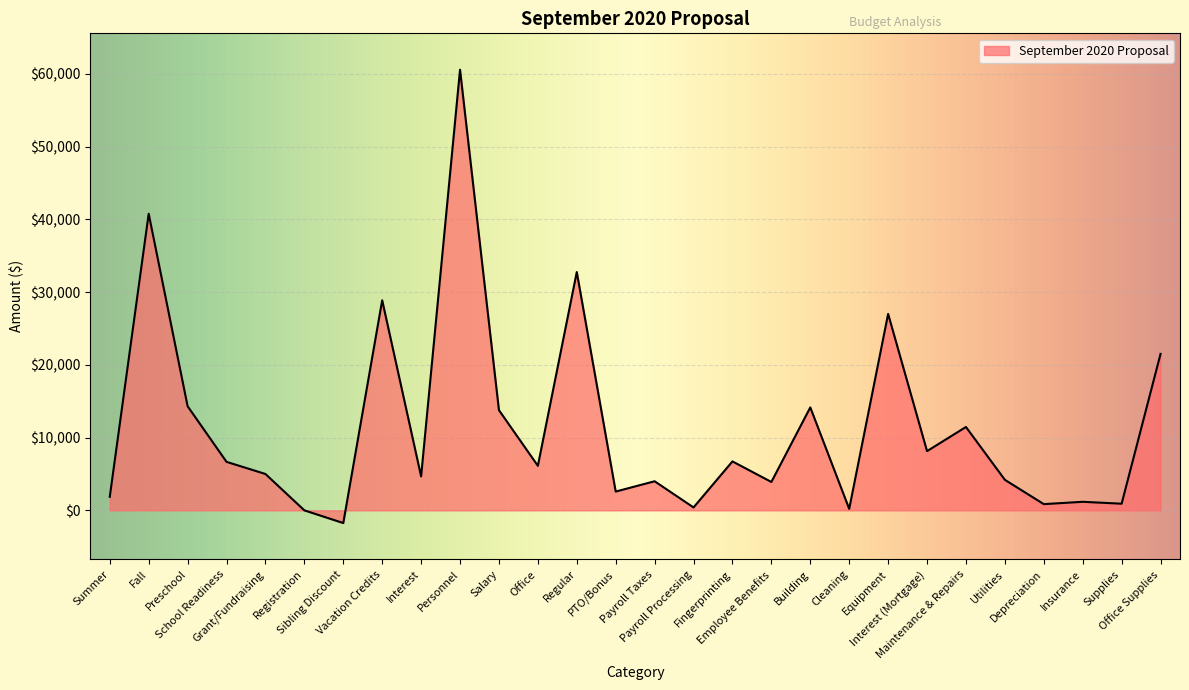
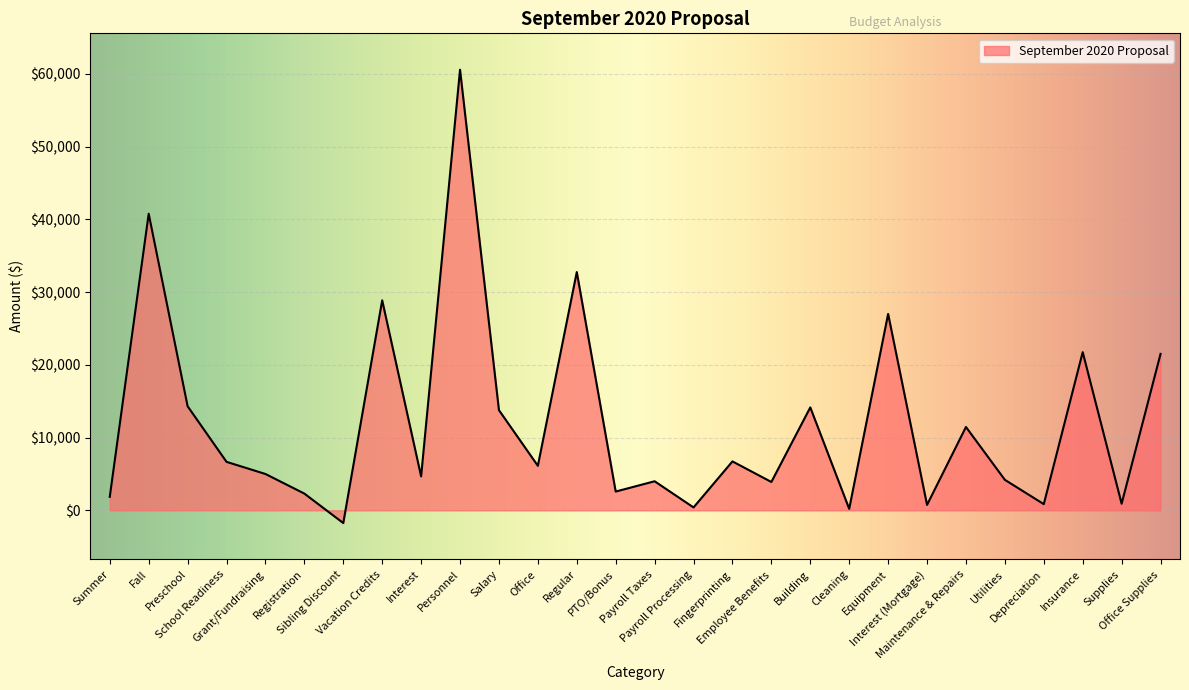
September 2020 Proposal, Registration: $0 -> $2,000
September 2020 Proposal, Interest (Mortgage): $8,000 -> $1,000
September 2020 Proposal, Insurance: $1,000 -> $22,000
